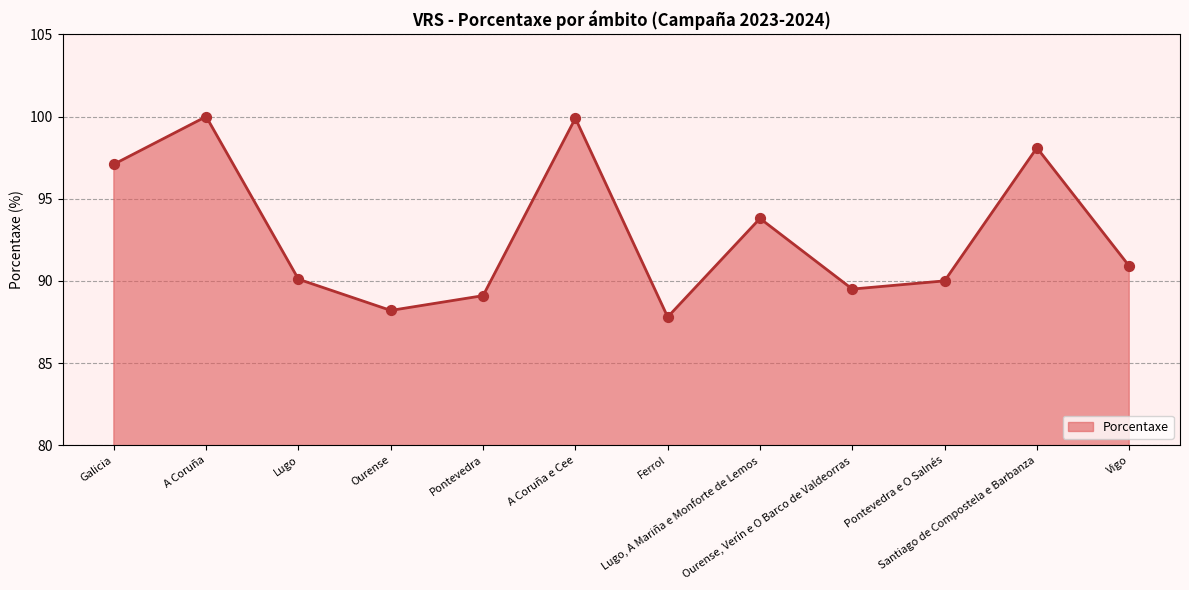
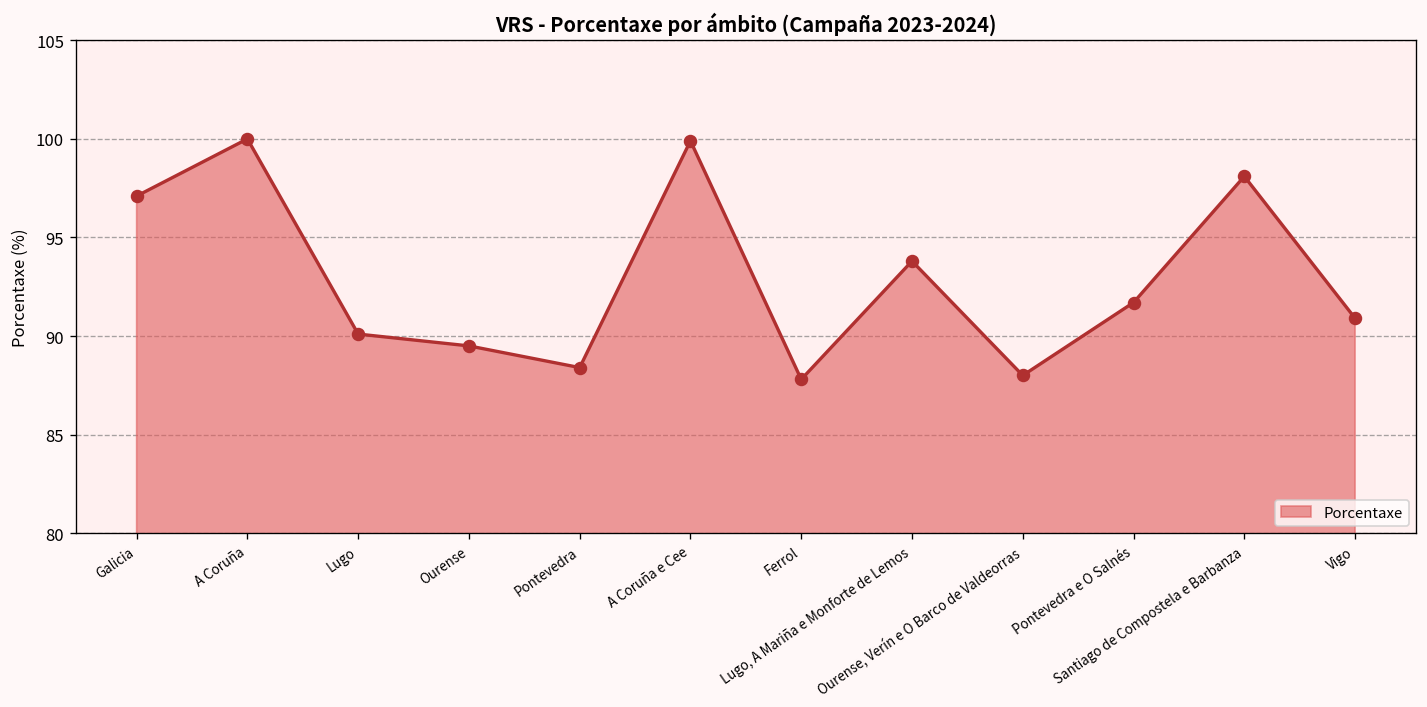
Ourense: 88.2 -> 89.5
Pontevedra: 89.1 -> 88.4
Ourense, Verín e O Barco de Valdeorras: 89.5 -> 88.0
Pontevedra e O Salnés: 90.0 -> 91.7
